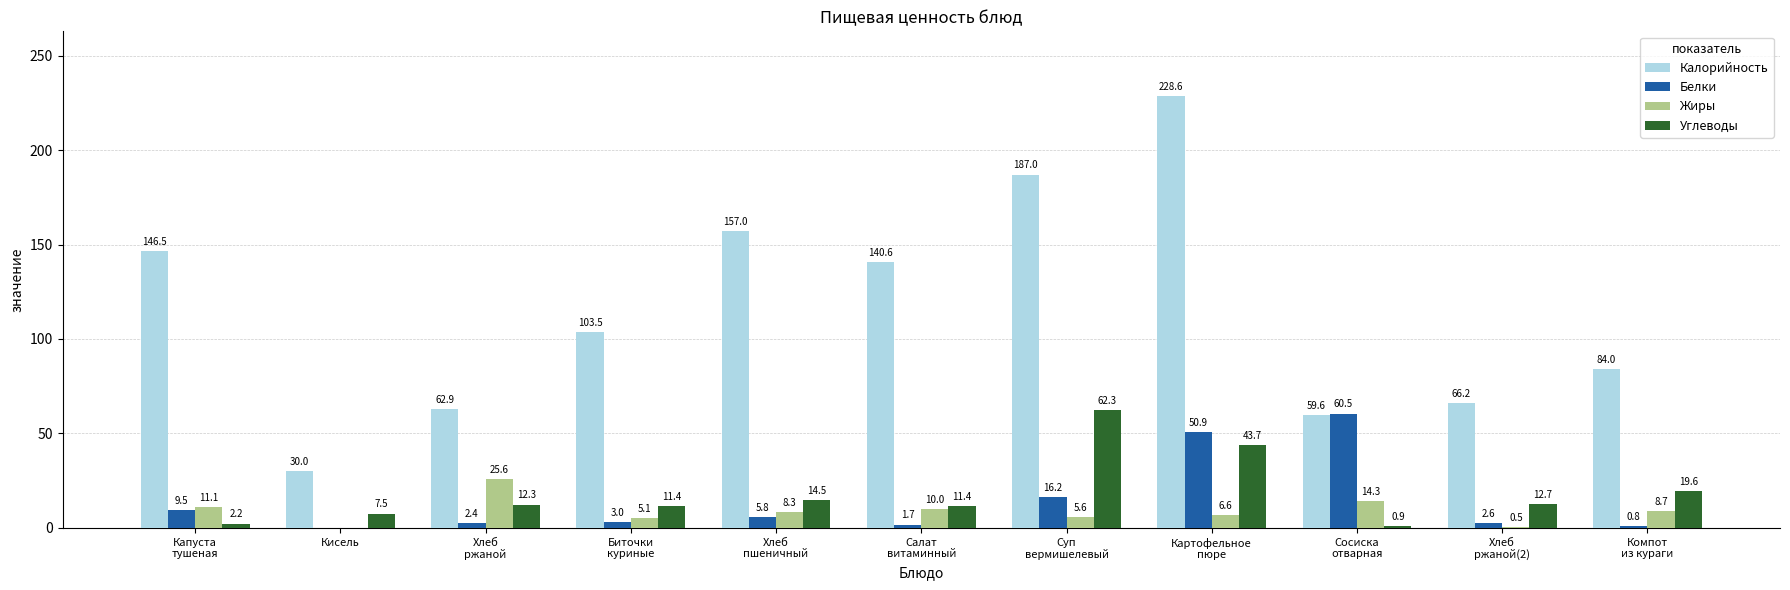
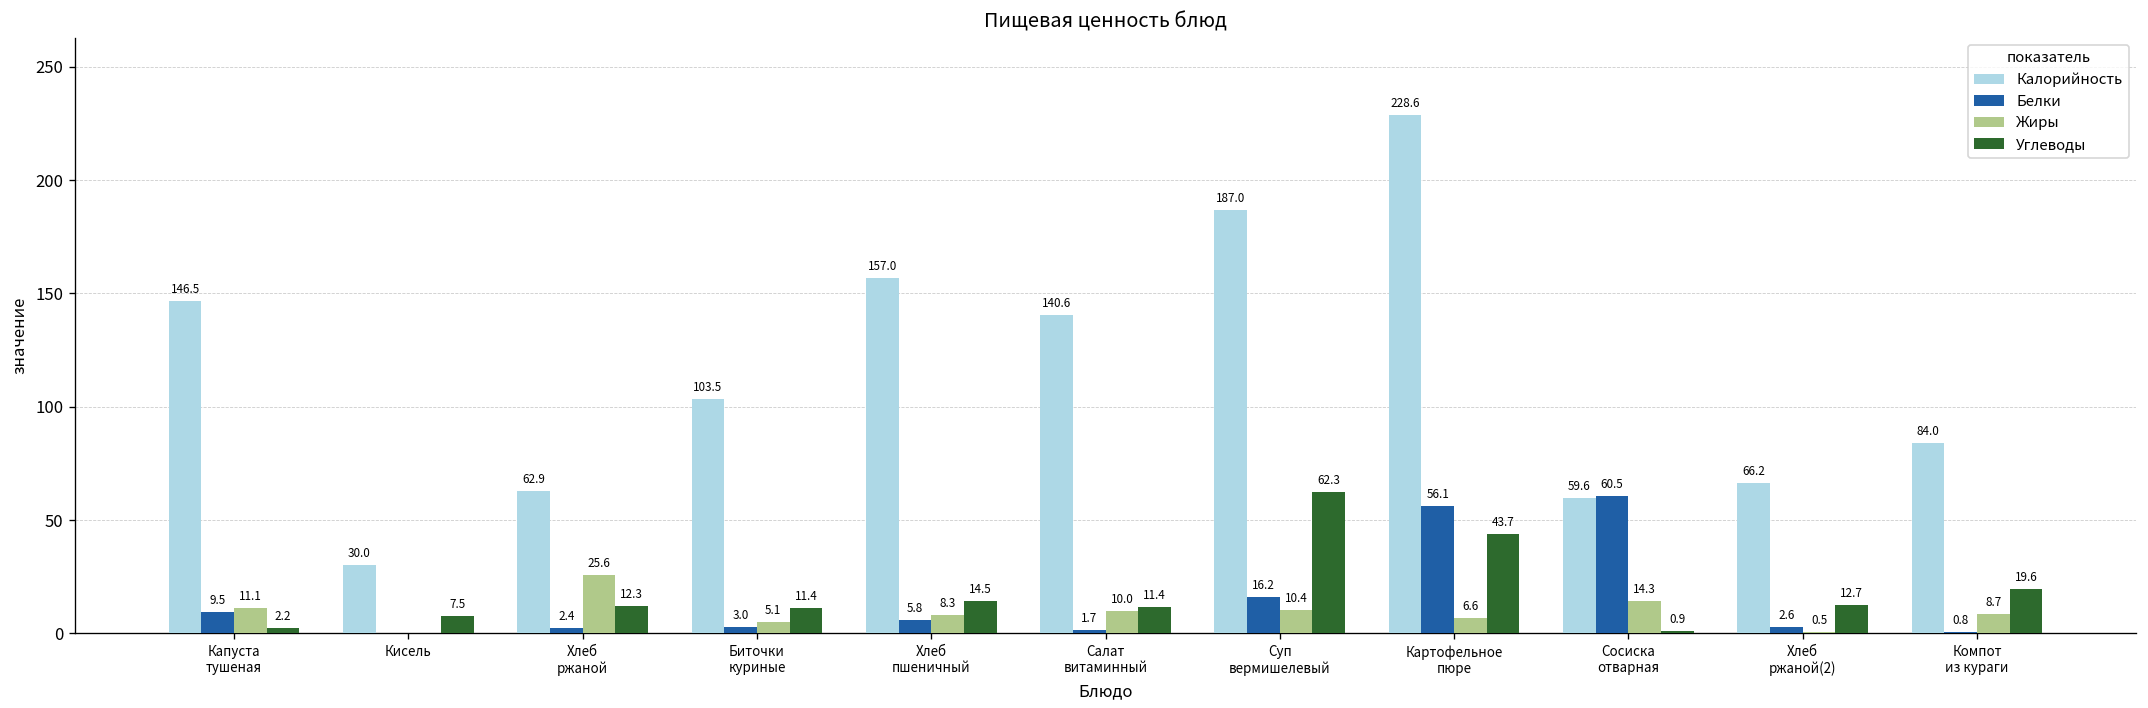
Жиры, Суп вермишелевый: 5.6 -> 10.4
Белки, Картофельное пюре: 50.9 -> 56.1
